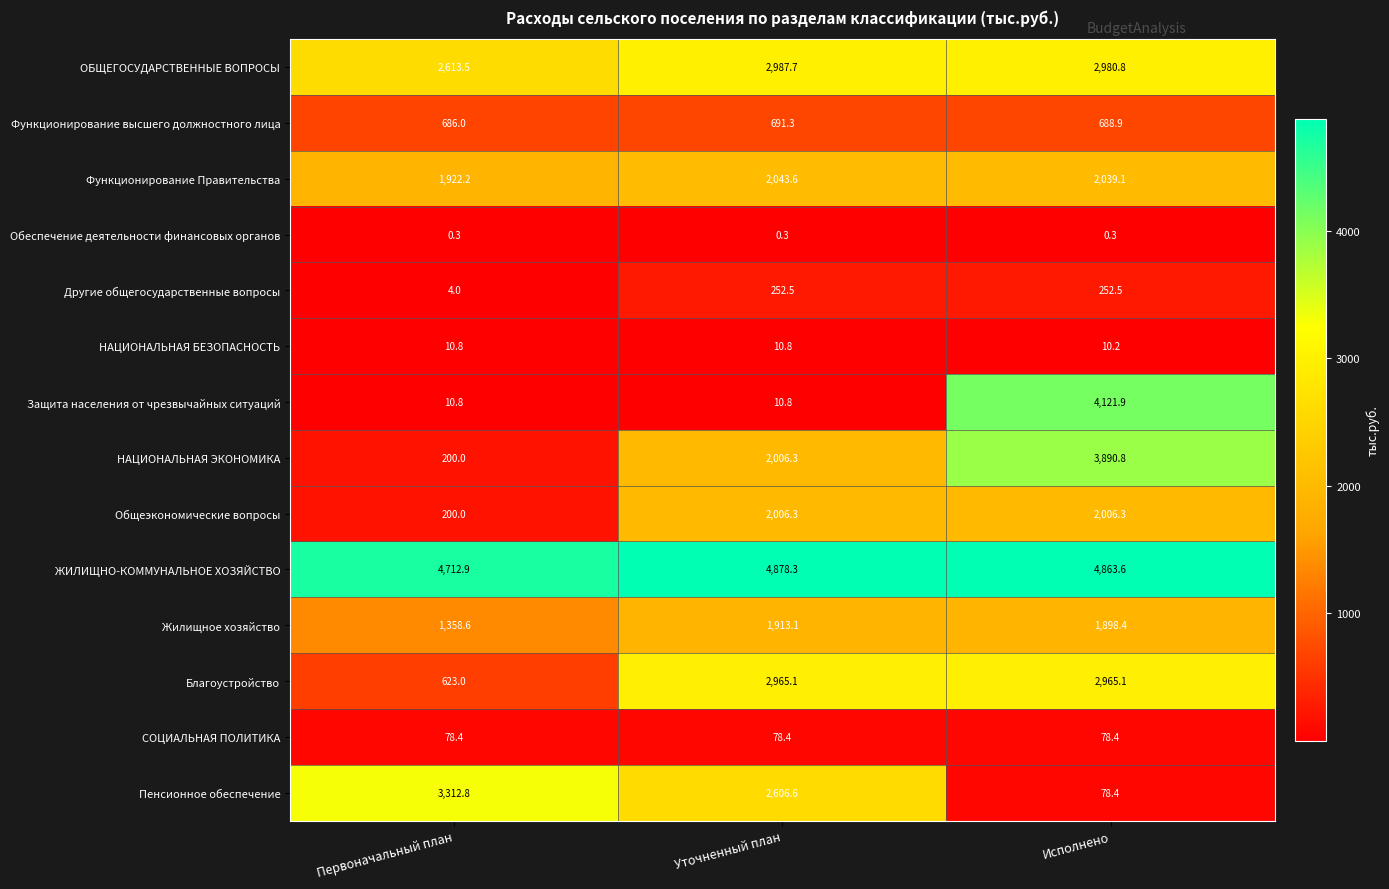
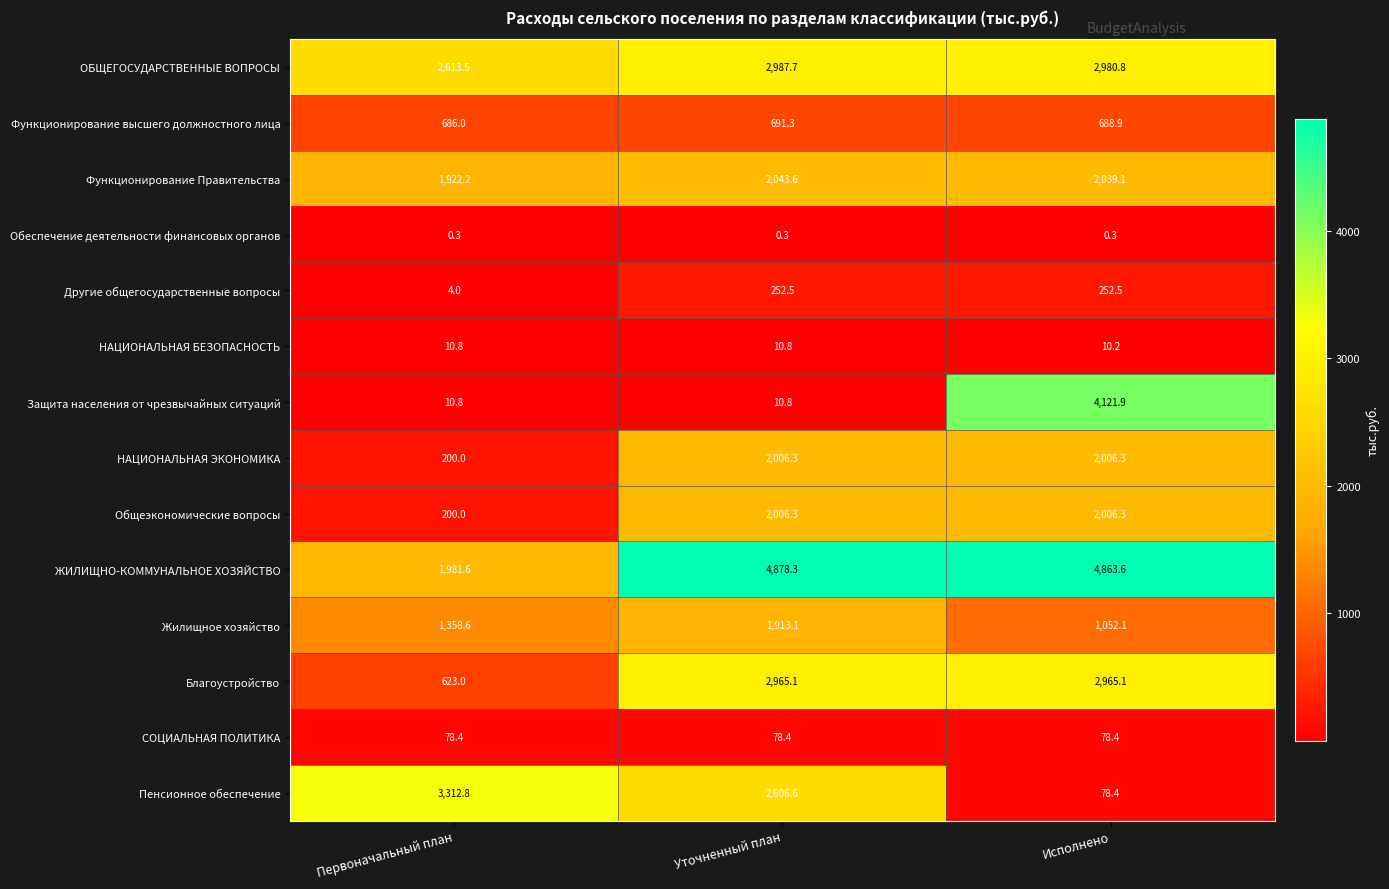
НАЦИОНАЛЬНАЯ ЭКОНОМИКА, Исполнено: 3,890.8 -> 2,006.3
ЖИЛИЩНО-КОММУНАЛЬНОЕ ХОЗЯЙСТВО, Первоначальный план: 4,712.9 -> 1,981.6
Жилищное хозяйство, Исполнено: 1,898.4 -> 1,052.1
